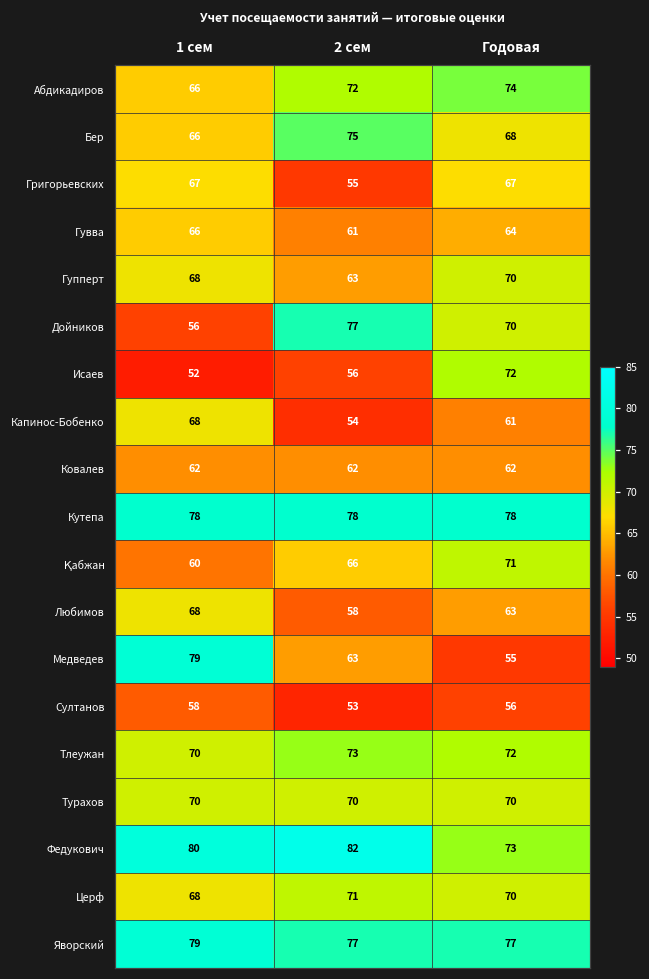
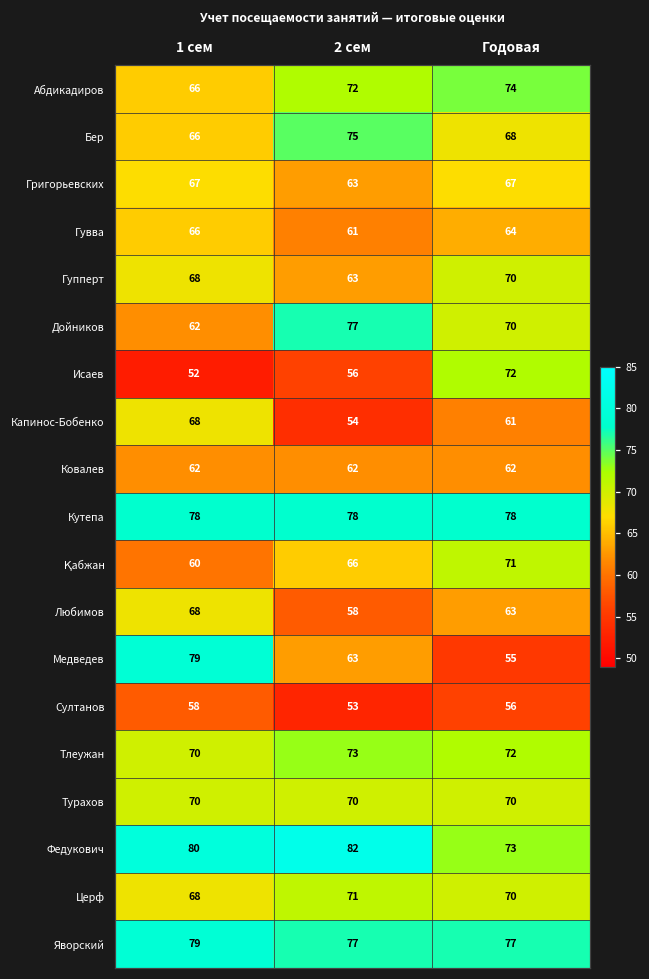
Григорьевских, 2 сем: 55 -> 63
Дойников, 1 сем: 56 -> 62
